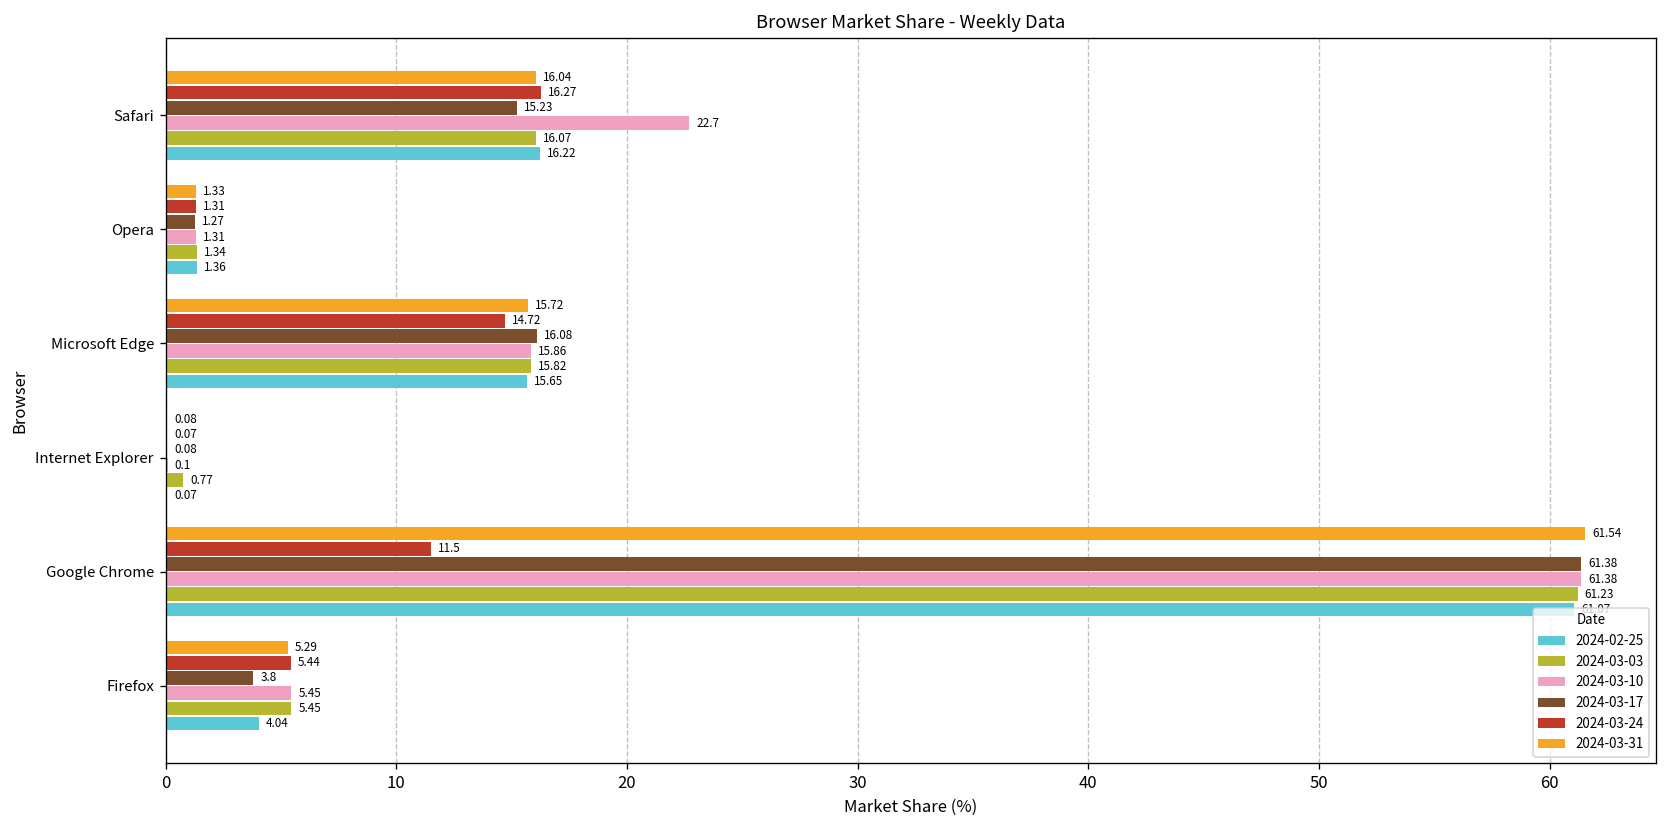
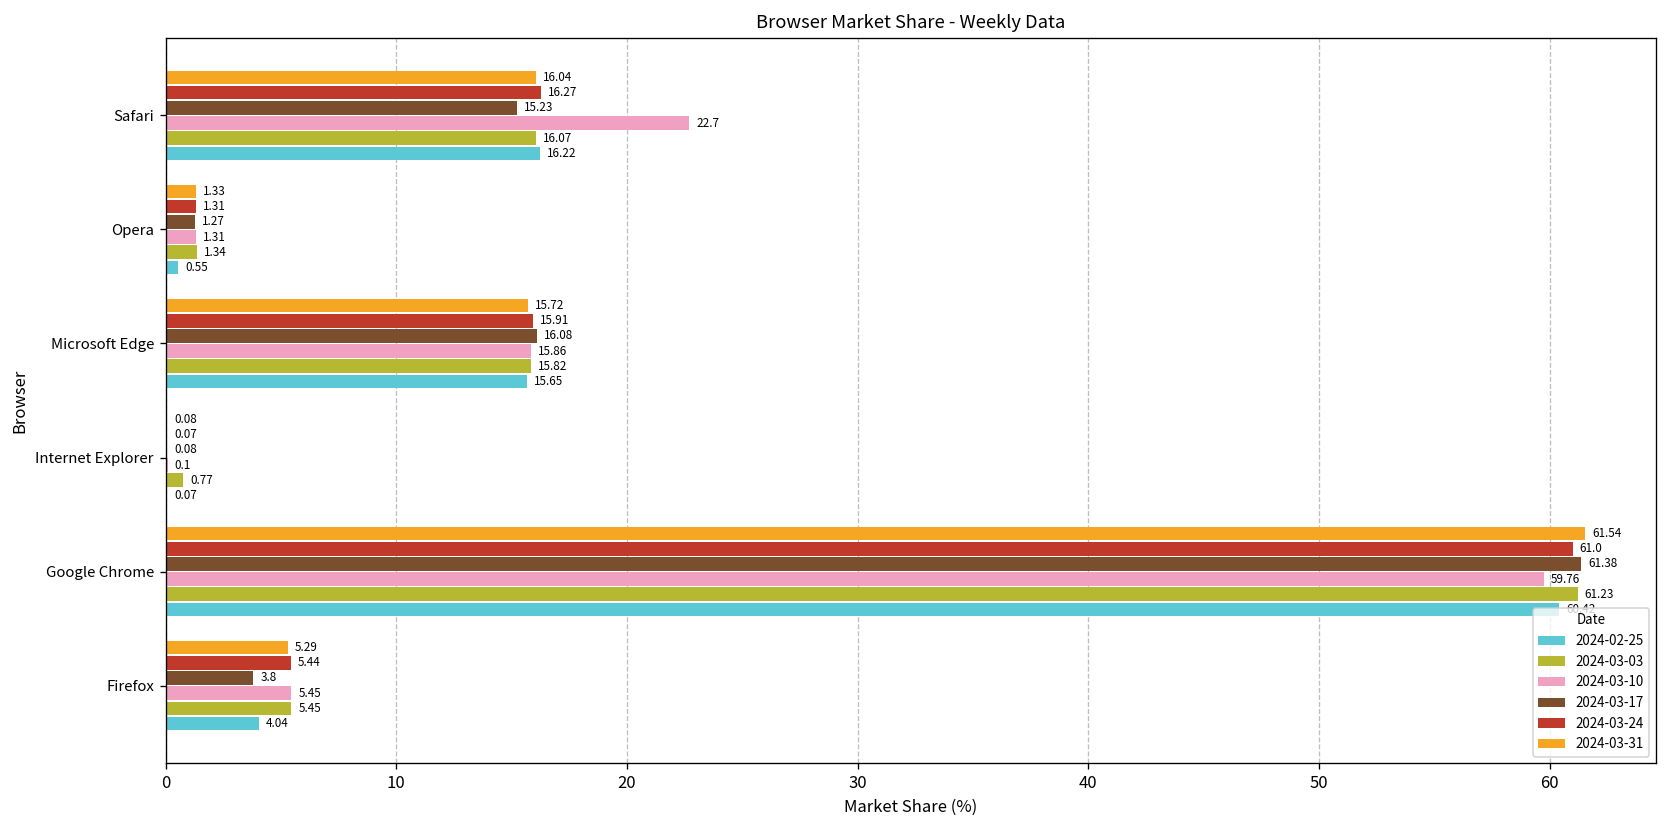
2024-02-25, Opera: 1.36 -> 0.55
2024-03-24, Microsoft Edge: 14.72 -> 15.91
2024-03-24, Google Chrome: 11.5 -> 61.0
2024-03-10, Google Chrome: 61.38 -> 59.76
2024-02-25, Google Chrome: 61.07 -> 60.42
